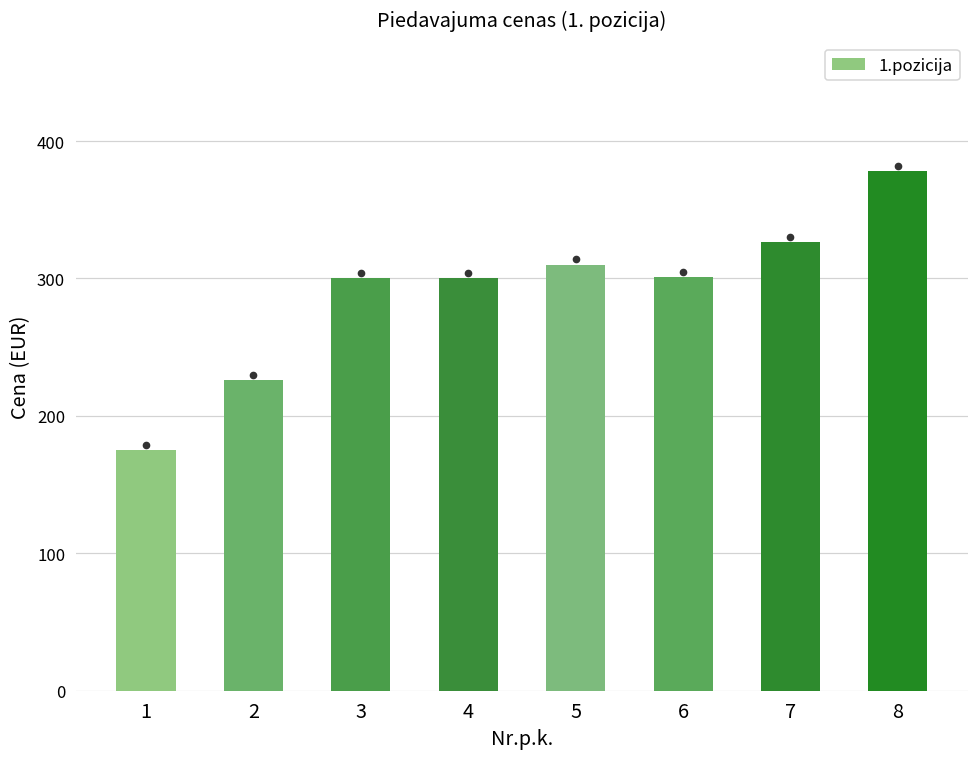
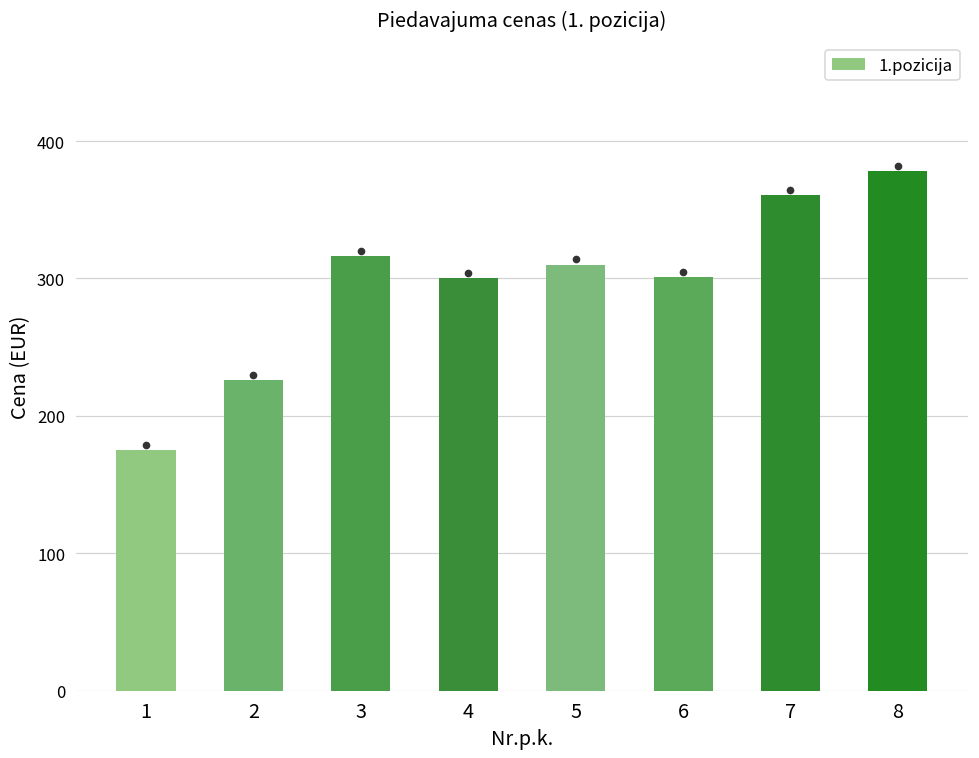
1.pozicija, 3: 300 -> 316
1.pozicija, 7: 326 -> 360
